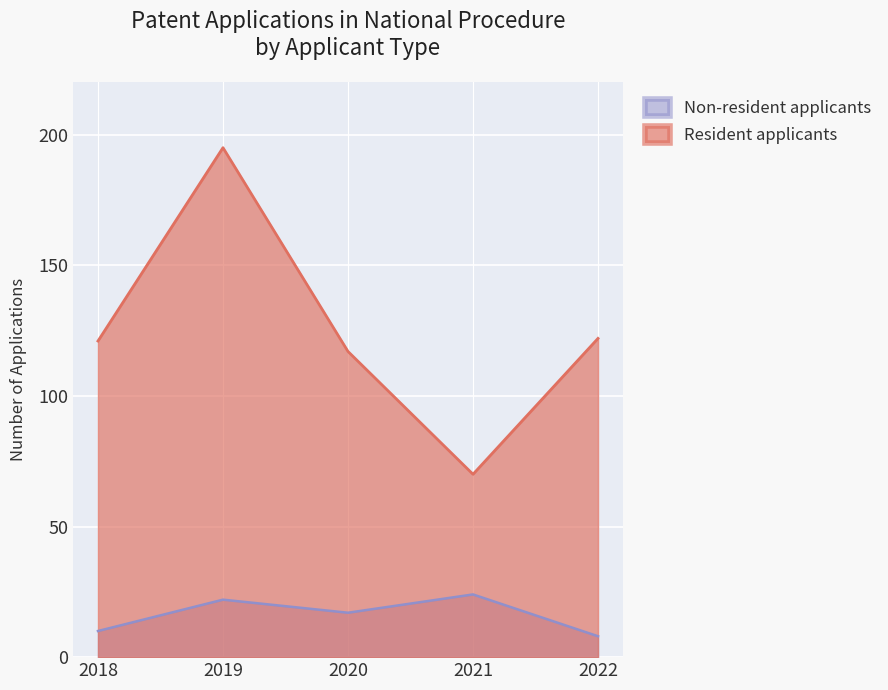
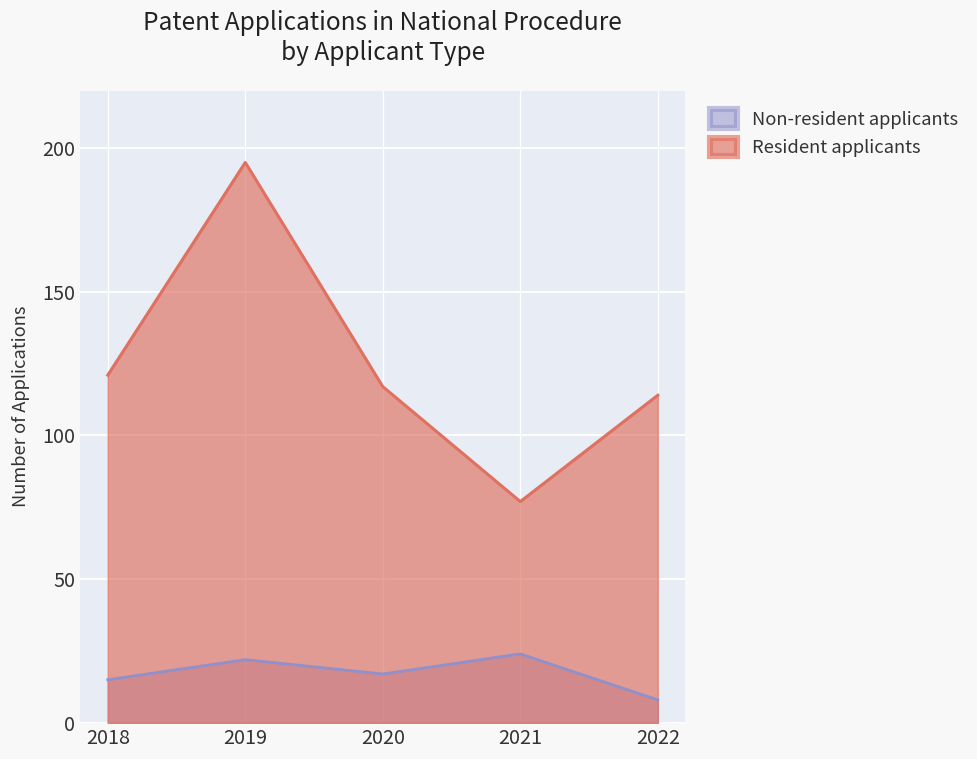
Non-resident applicants, 2018: 10 -> 15
Resident applicants, 2021: 70 -> 77
Resident applicants, 2022: 122 -> 114
